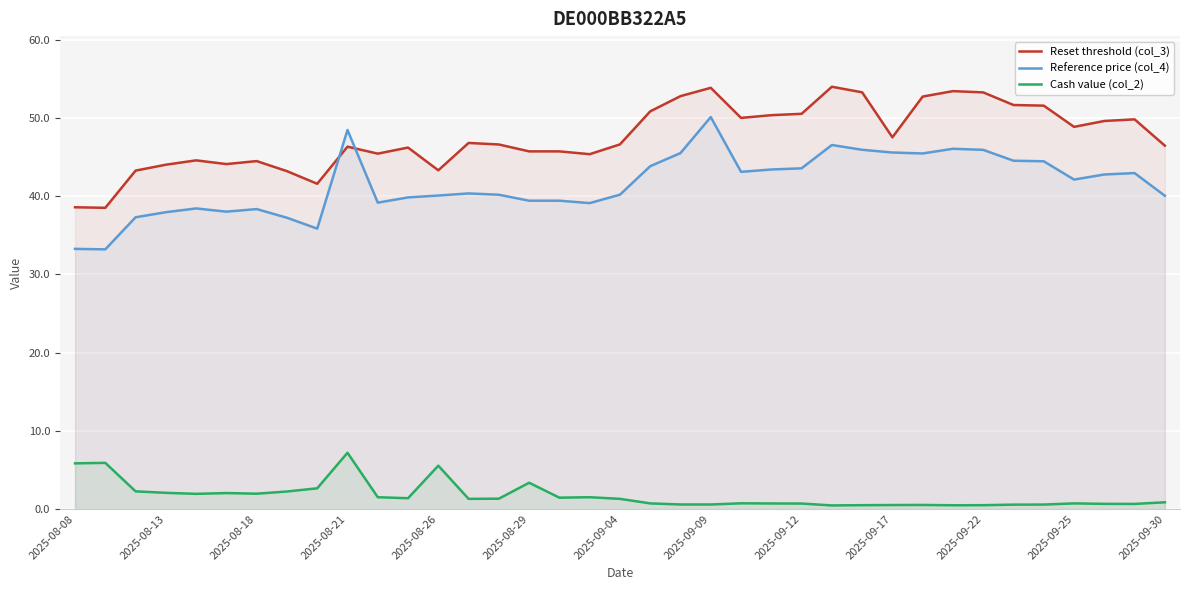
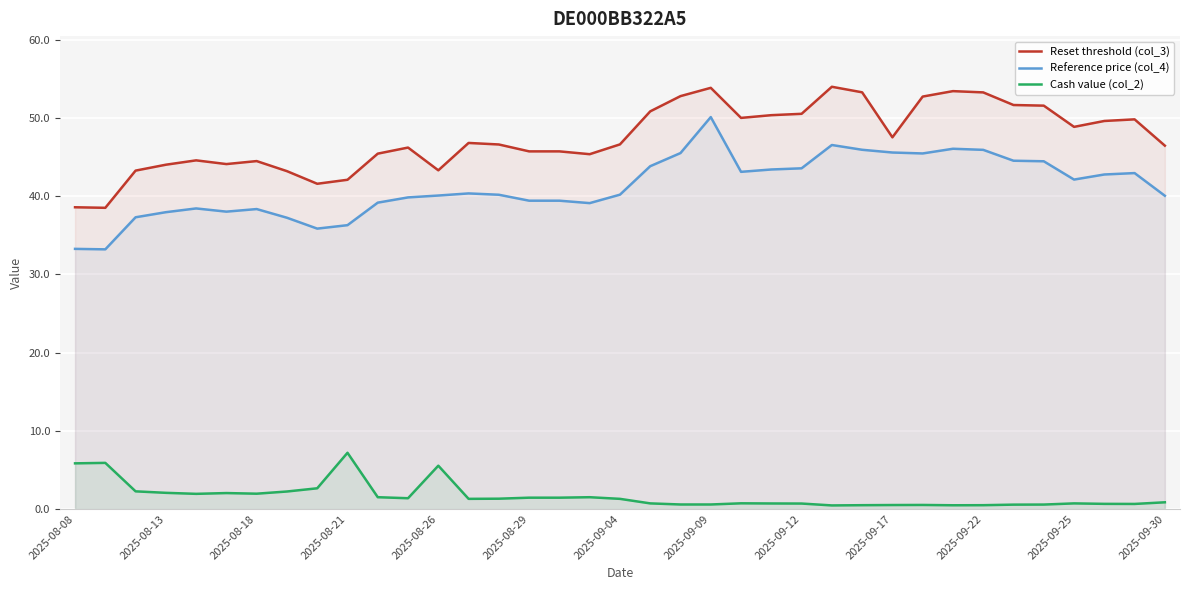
Reset threshold (col_3), 2025-08-21: 46 -> 42
Reference price (col_4), 2025-08-21: 48 -> 36
Cash value (col_2), 2025-08-29: 3 -> 1
